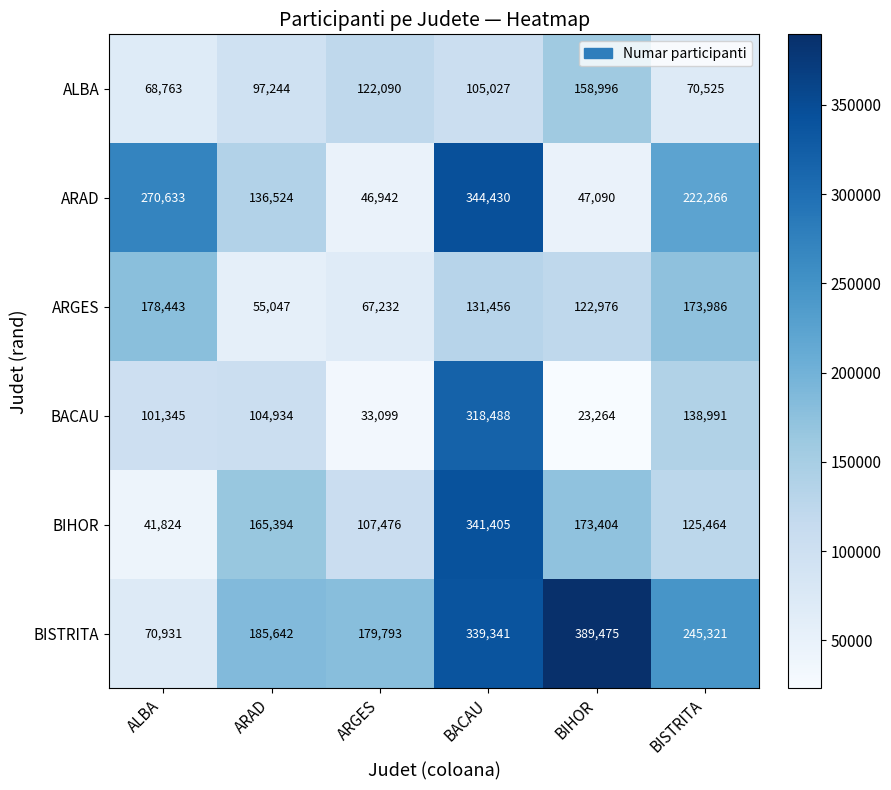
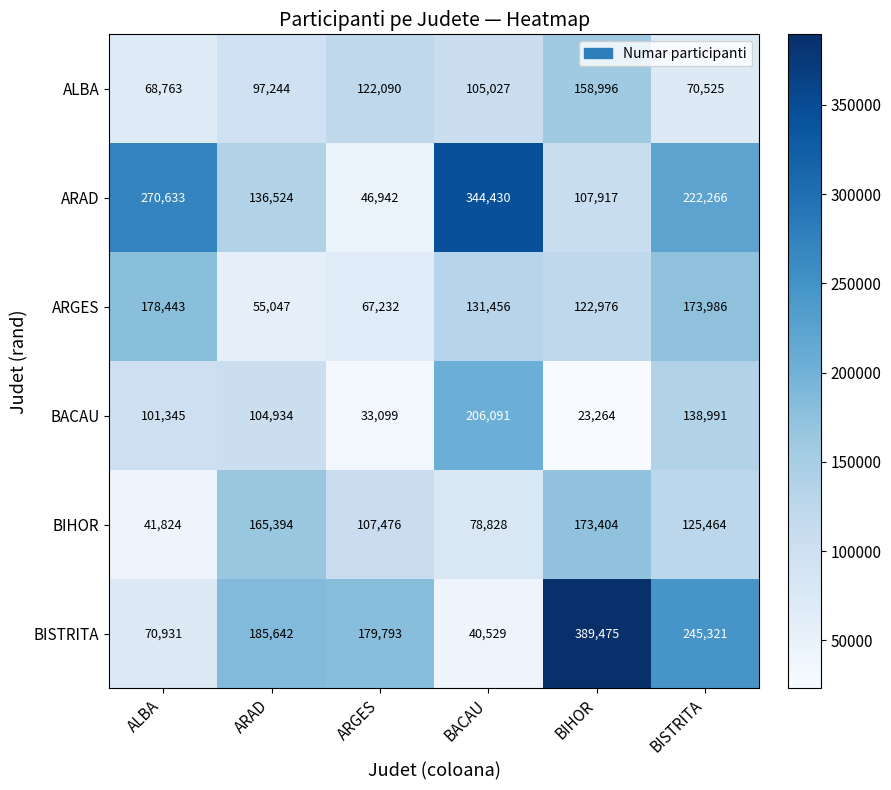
ARAD, BIHOR: 47,090 -> 107,917
BACAU, BACAU: 318,488 -> 206,091
BIHOR, BACAU: 341,405 -> 78,828
BISTRITA, BACAU: 339,341 -> 40,529
